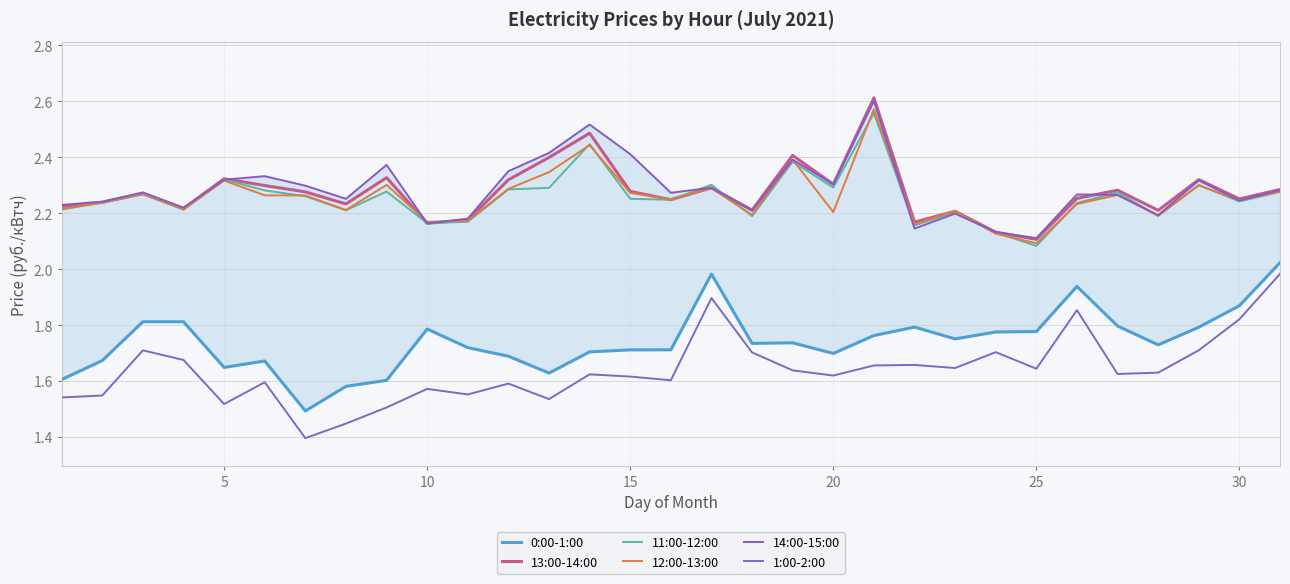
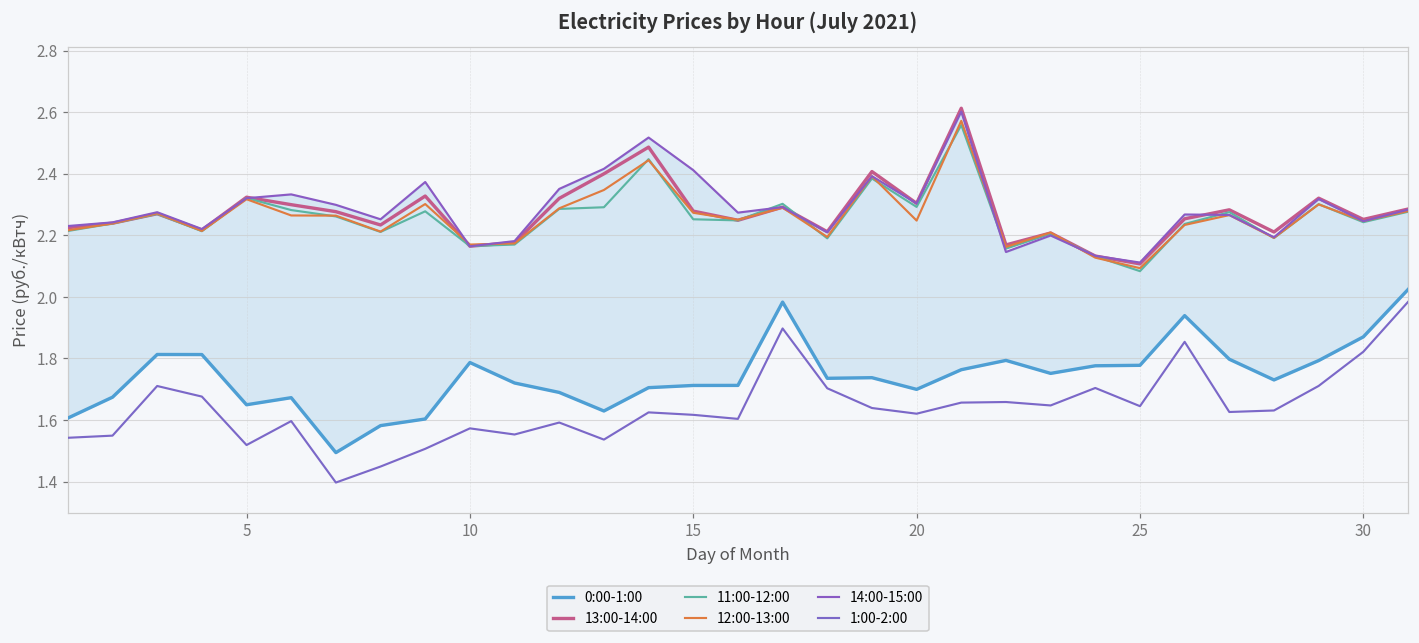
12:00-13:00, 20: 2.20 -> 2.25
